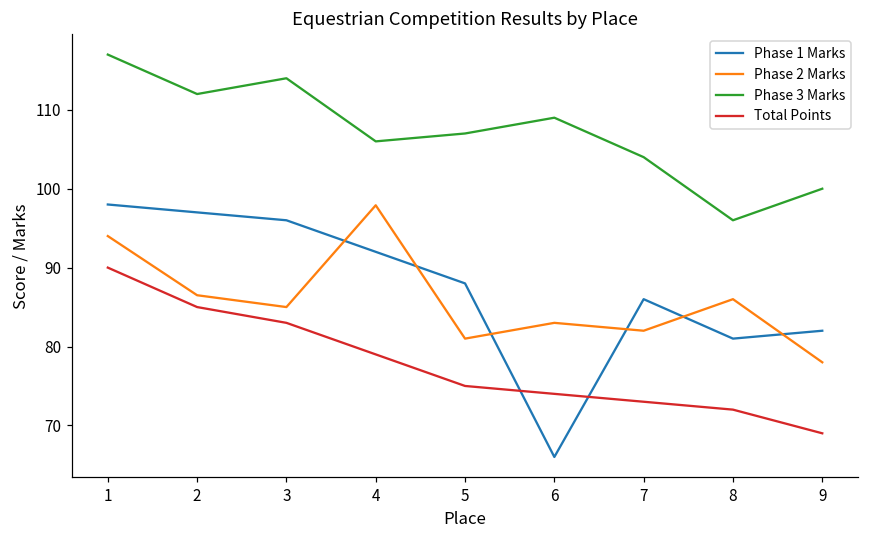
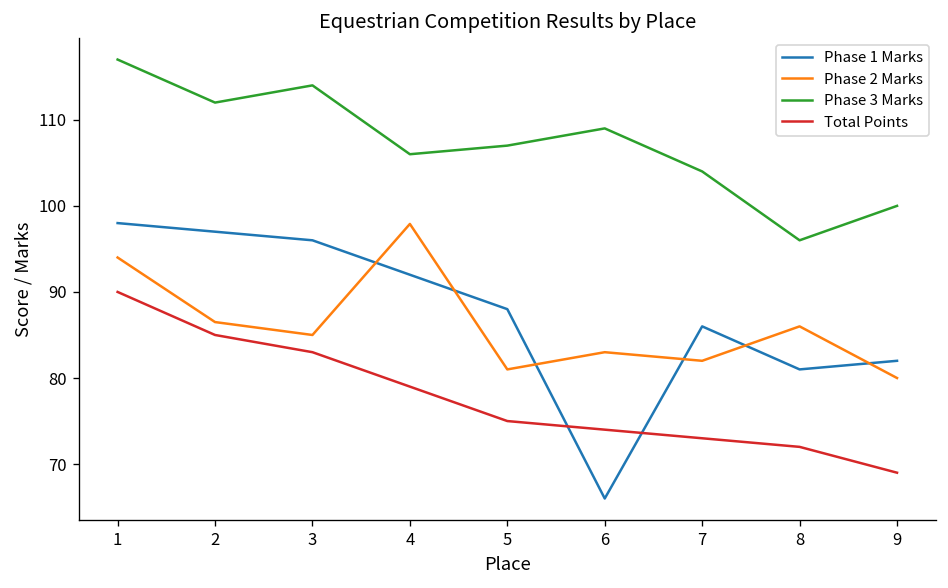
Phase 2 Marks, 9: 78 -> 80
